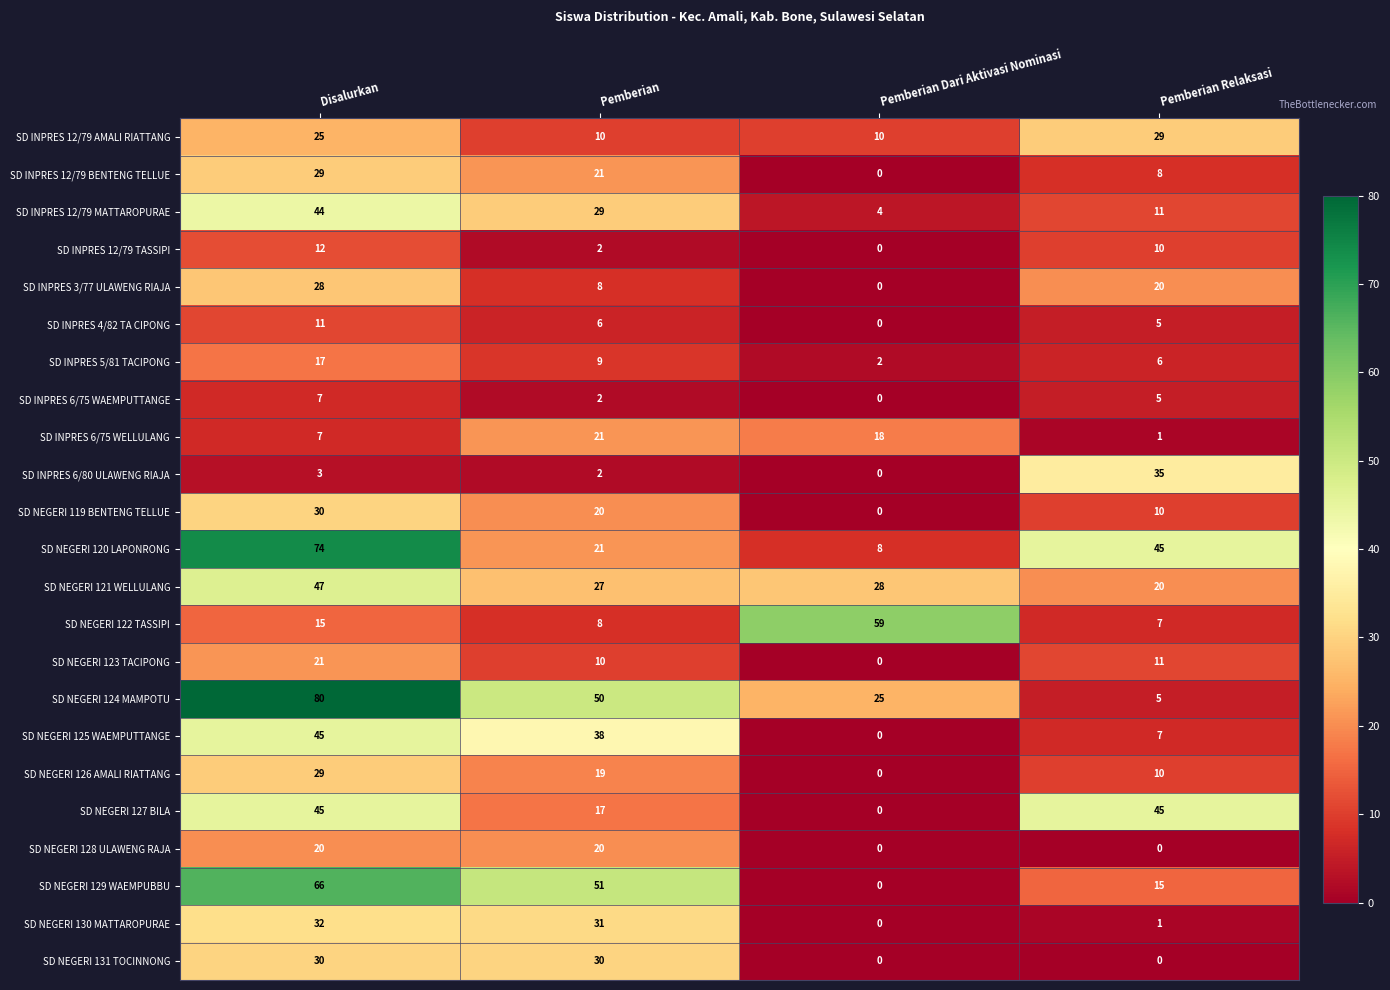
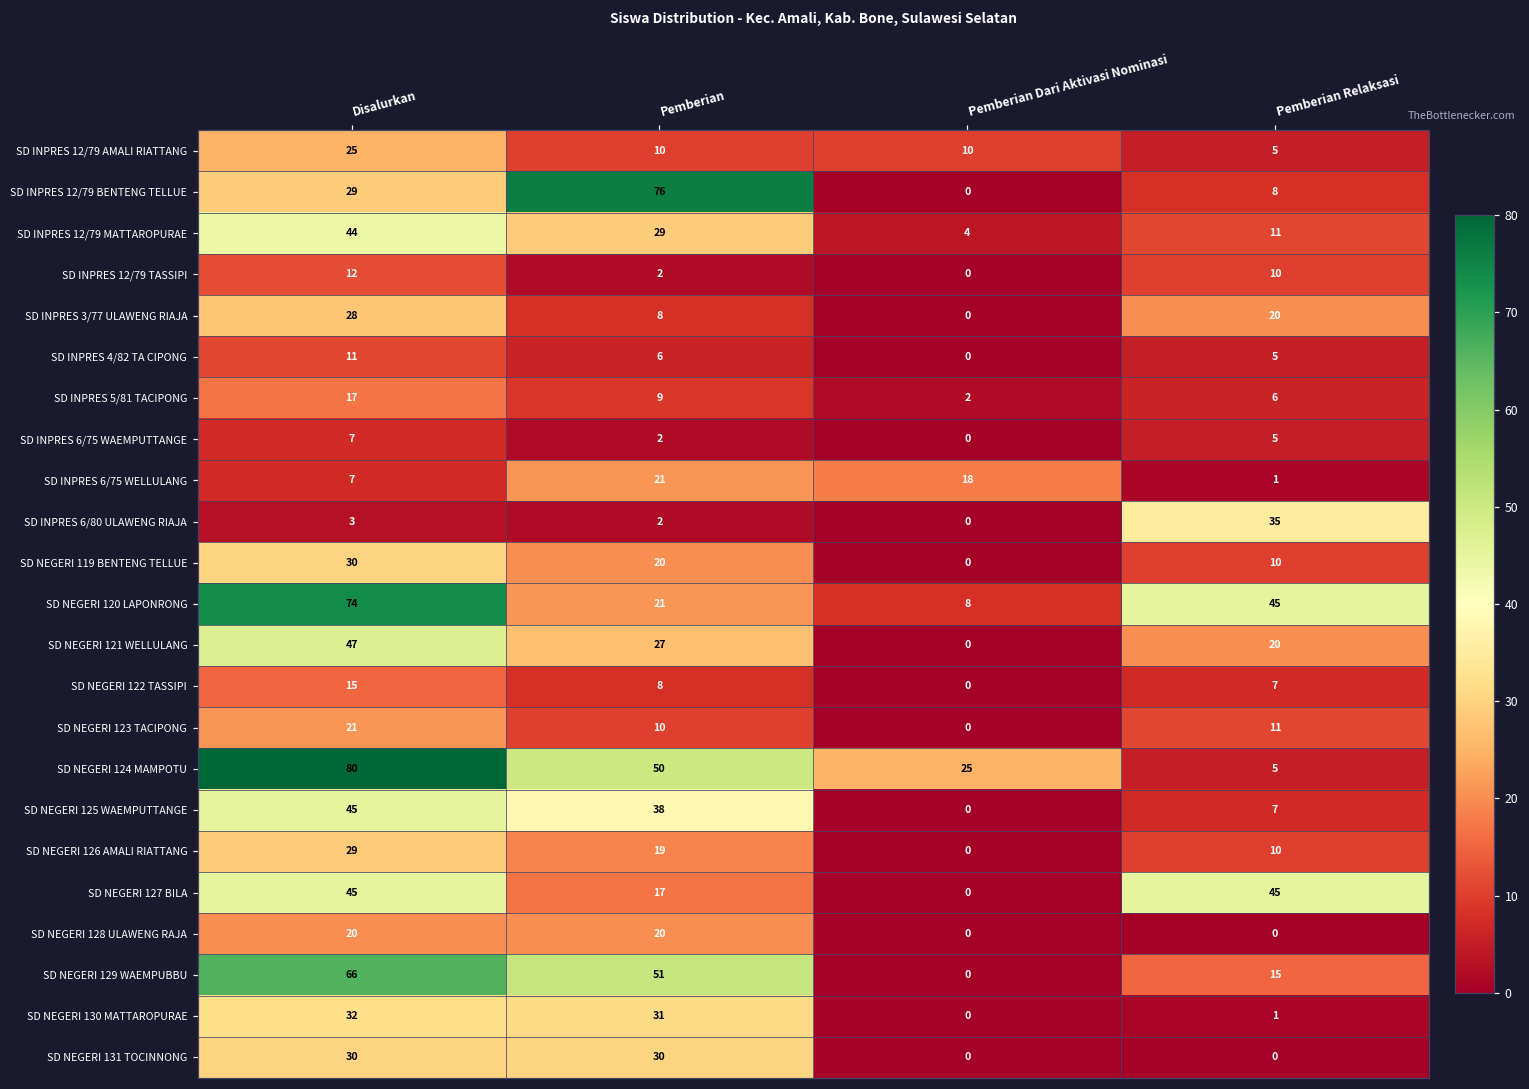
SD INPRES 12/79 AMALI RIATTANG, Pemberian Relaksasi: 29 -> 5
SD INPRES 12/79 BENTENG TELLUE, Pemberian: 21 -> 76
SD NEGERI 121 WELLULANG, Pemberian Dari Aktivasi Nominasi: 28 -> 0
SD NEGERI 122 TASSIPI, Pemberian Dari Aktivasi Nominasi: 59 -> 0
